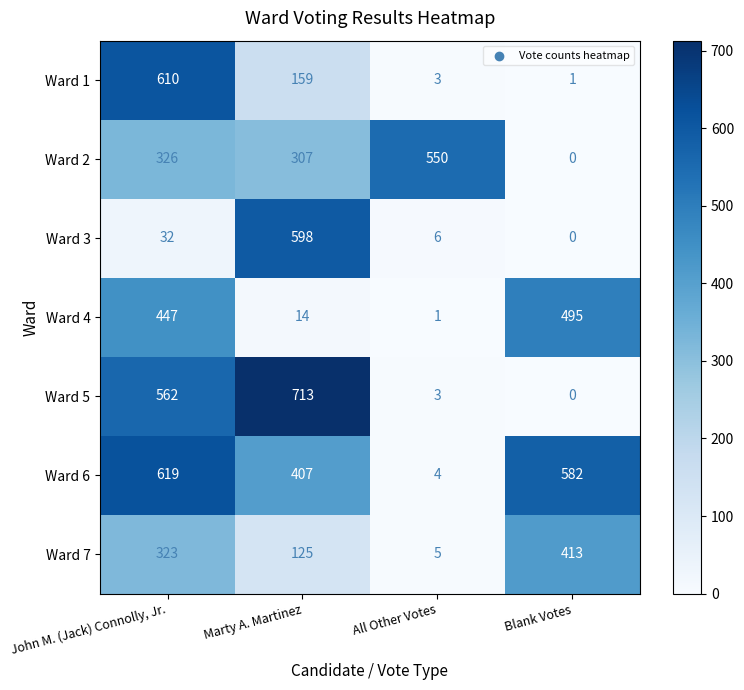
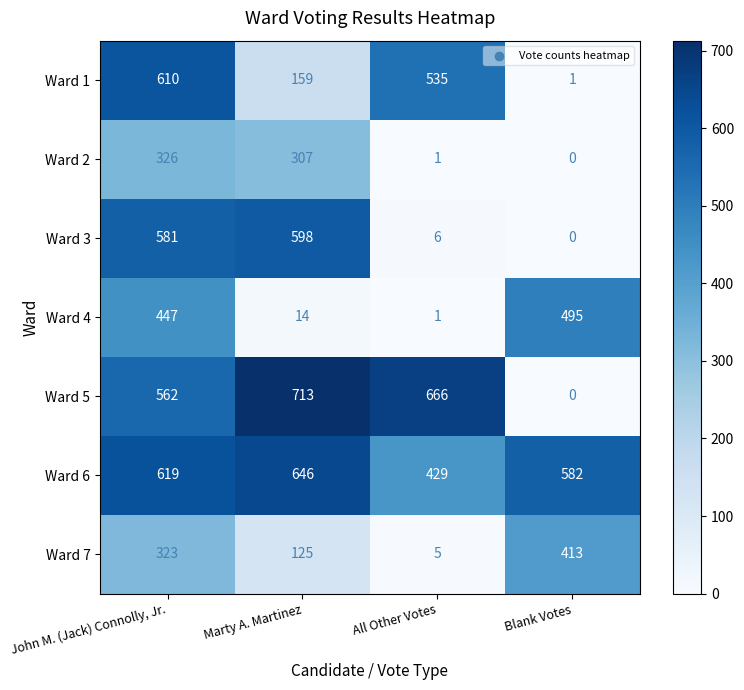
Ward 1, All Other Votes: 3 -> 535
Ward 2, All Other Votes: 550 -> 1
Ward 3, John M. (Jack) Connolly, Jr.: 32 -> 581
Ward 5, All Other Votes: 3 -> 666
Ward 6, Marty A. Martinez: 407 -> 646
Ward 6, All Other Votes: 4 -> 429
